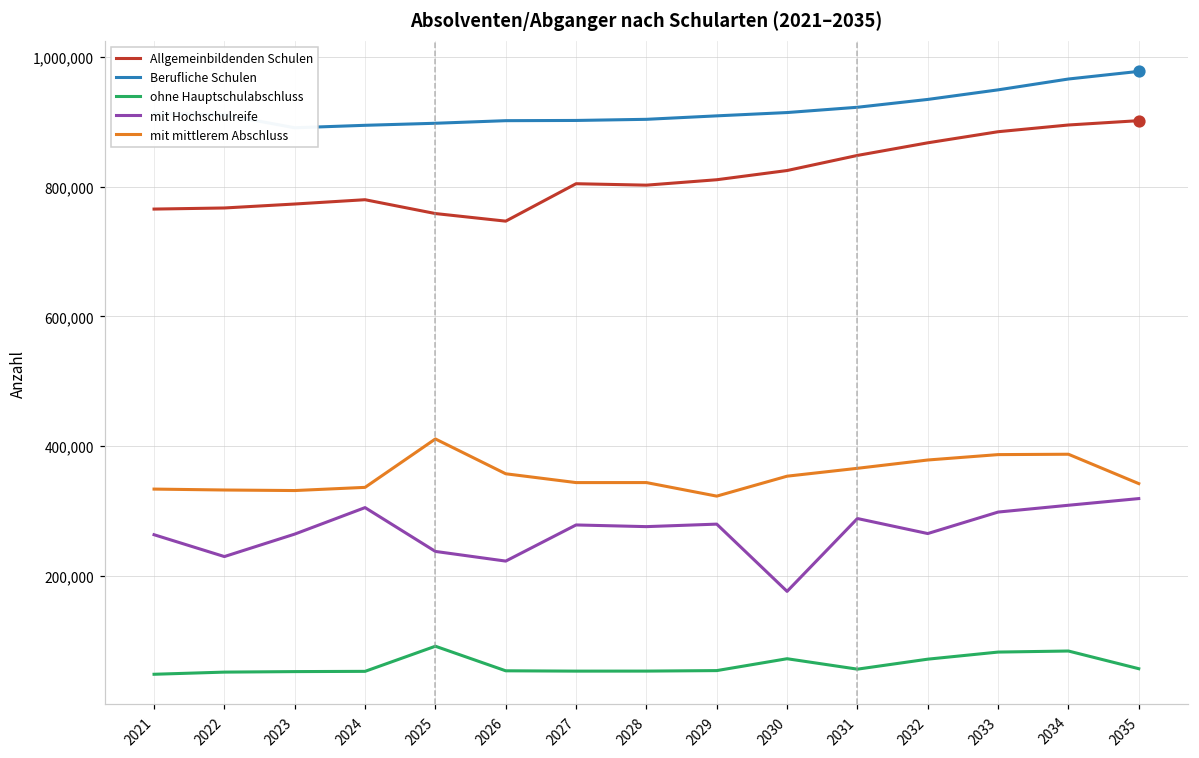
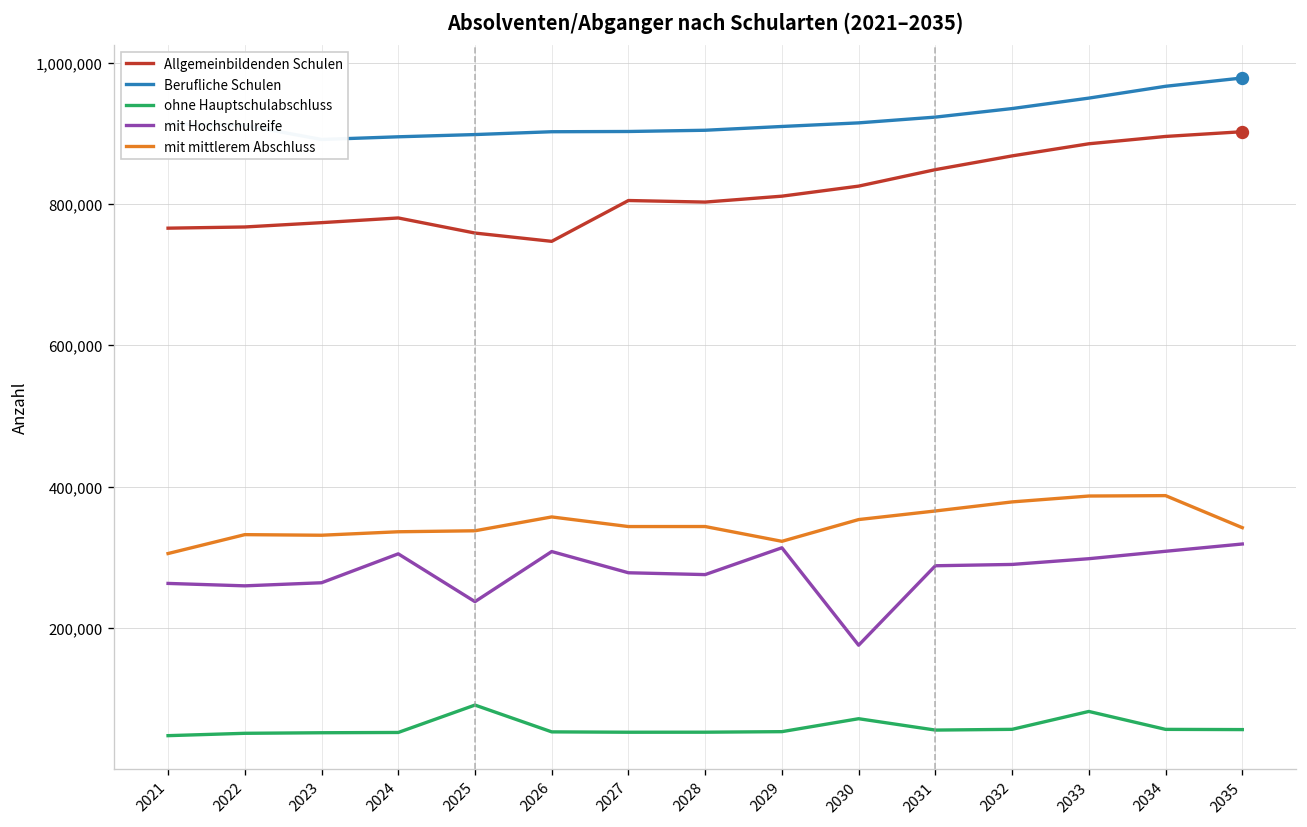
mit mittlerem Abschluss, 2021: 330,000 -> 310,000
mit Hochschulreife, 2022: 230,000 -> 260,000
mit mittlerem Abschluss, 2025: 410,000 -> 340,000
mit Hochschulreife, 2026: 220,000 -> 310,000
mit Hochschulreife, 2029: 280,000 -> 310,000
ohne Hauptschulabschluss, 2032: 70,000 -> 60,000
mit Hochschulreife, 2032: 260,000 -> 290,000
ohne Hauptschulabschluss, 2034: 80,000 -> 60,000
